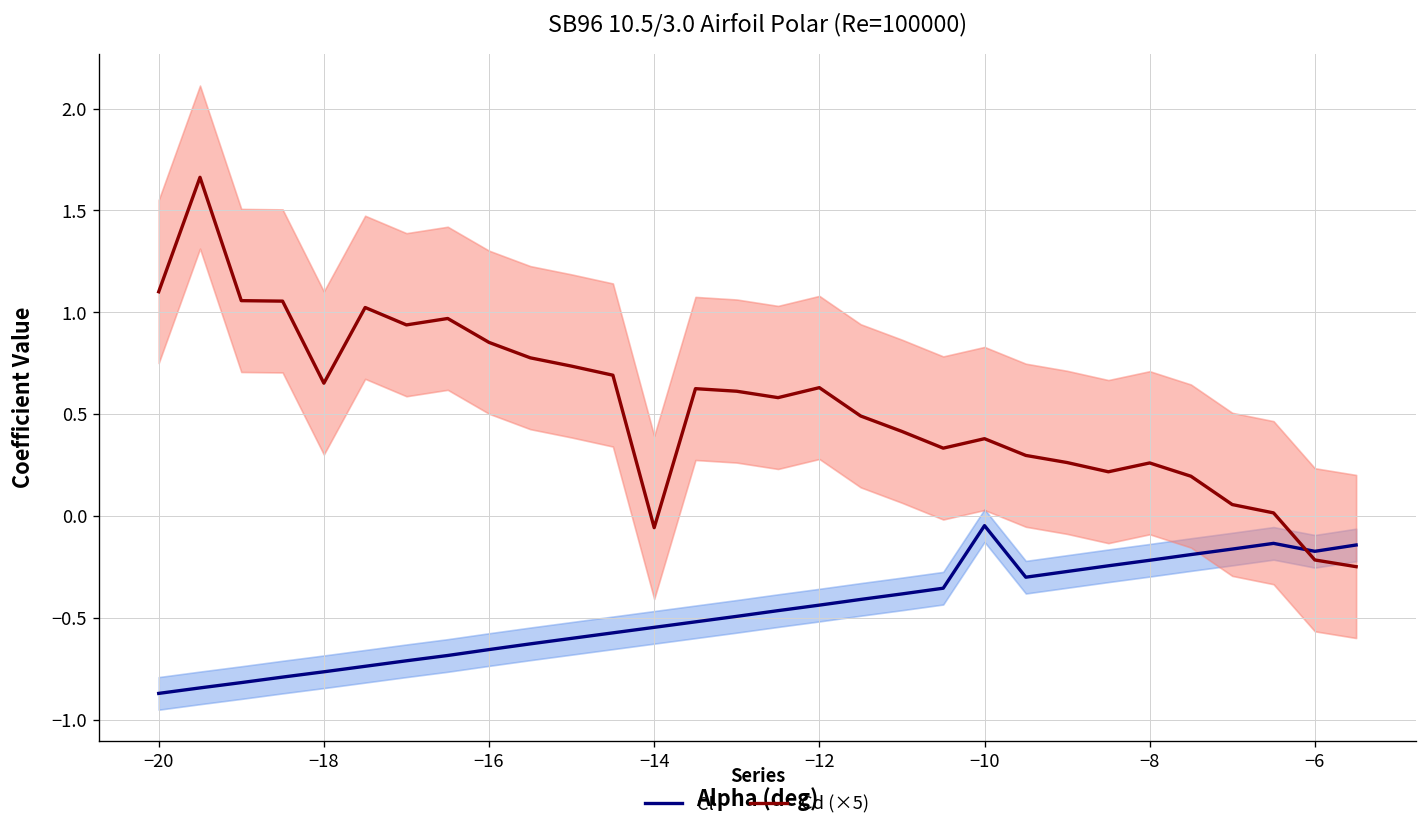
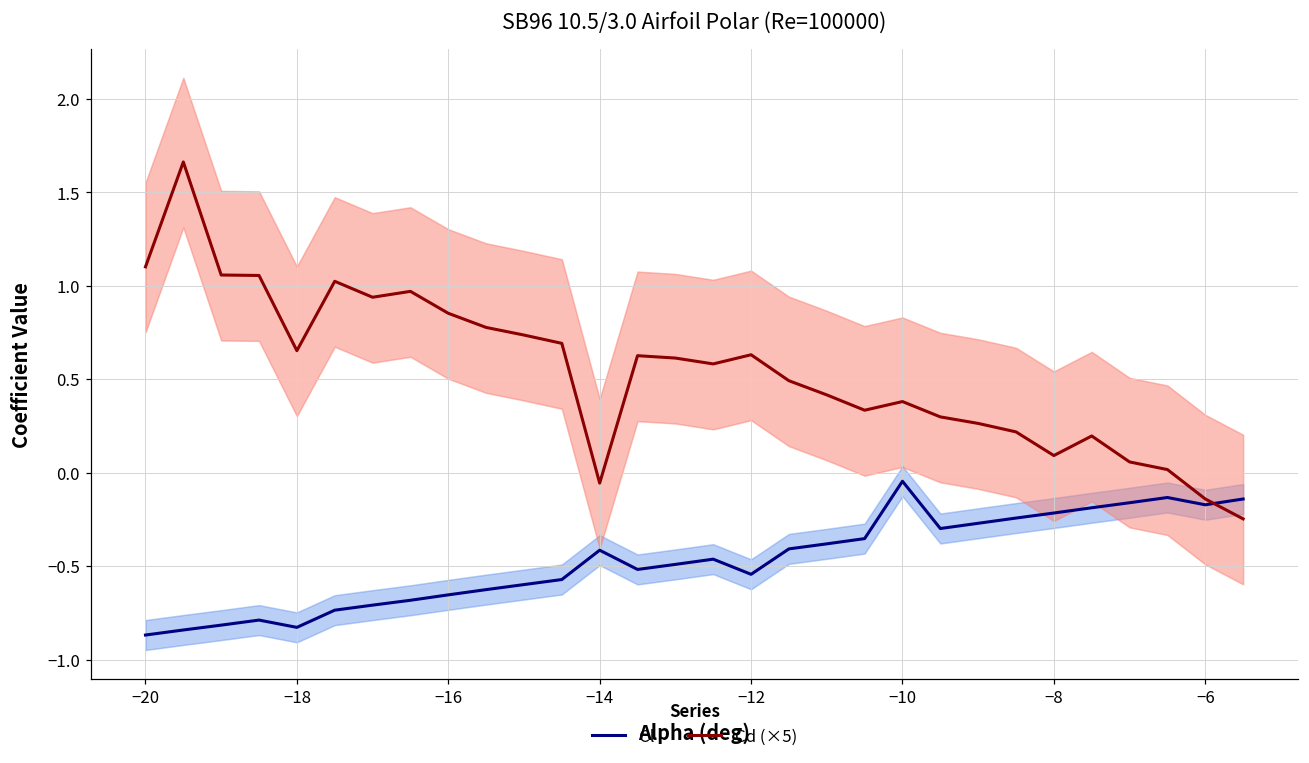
Cl, −18: -0.76 -> -0.83
Cl, −14: -0.55 -> -0.42
Cl, −12: -0.44 -> -0.54
Cd (×5), −8: 0.26 -> 0.09
Cd (×5), −6: -0.21 -> -0.14
